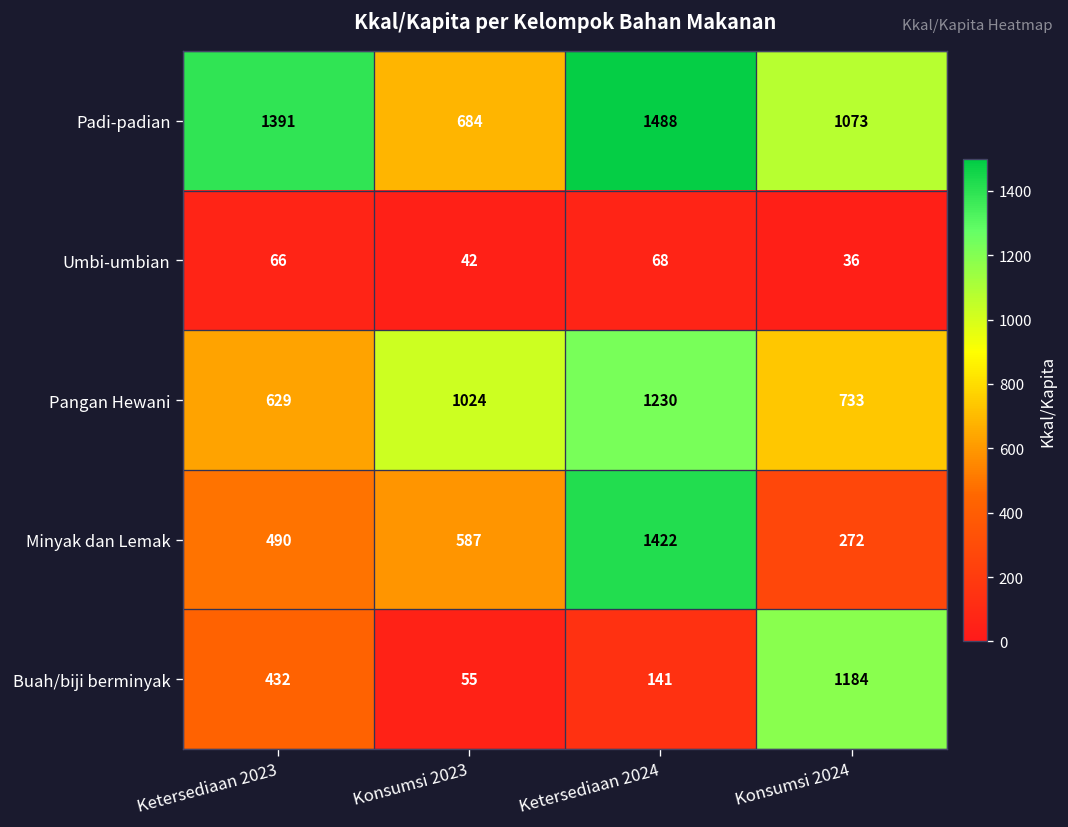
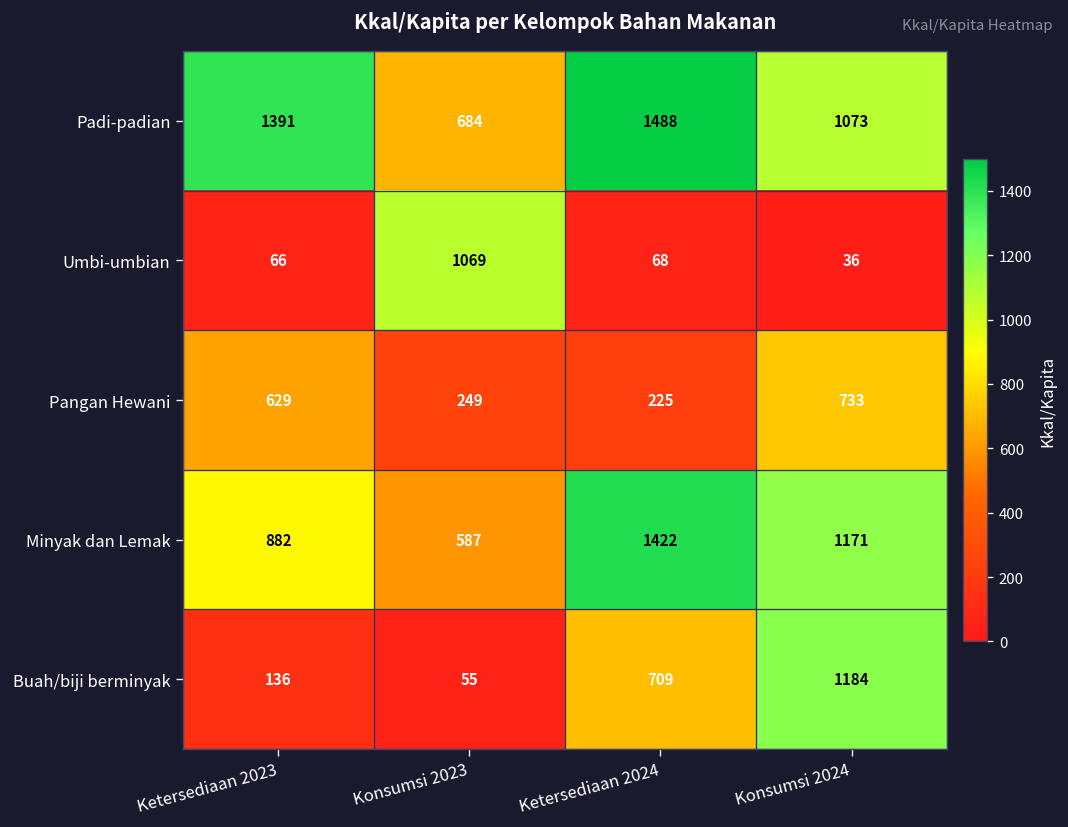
Umbi-umbian, Konsumsi 2023: 42 -> 1069
Pangan Hewani, Konsumsi 2023: 1024 -> 249
Pangan Hewani, Ketersediaan 2024: 1230 -> 225
Minyak dan Lemak, Ketersediaan 2023: 490 -> 882
Minyak dan Lemak, Konsumsi 2024: 272 -> 1171
Buah/biji berminyak, Ketersediaan 2023: 432 -> 136
Buah/biji berminyak, Ketersediaan 2024: 141 -> 709
